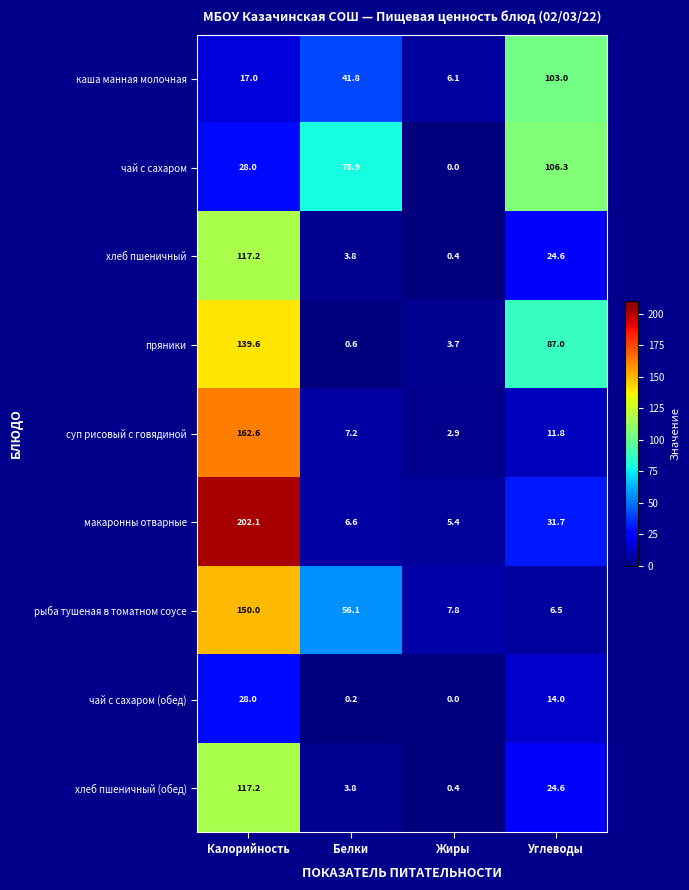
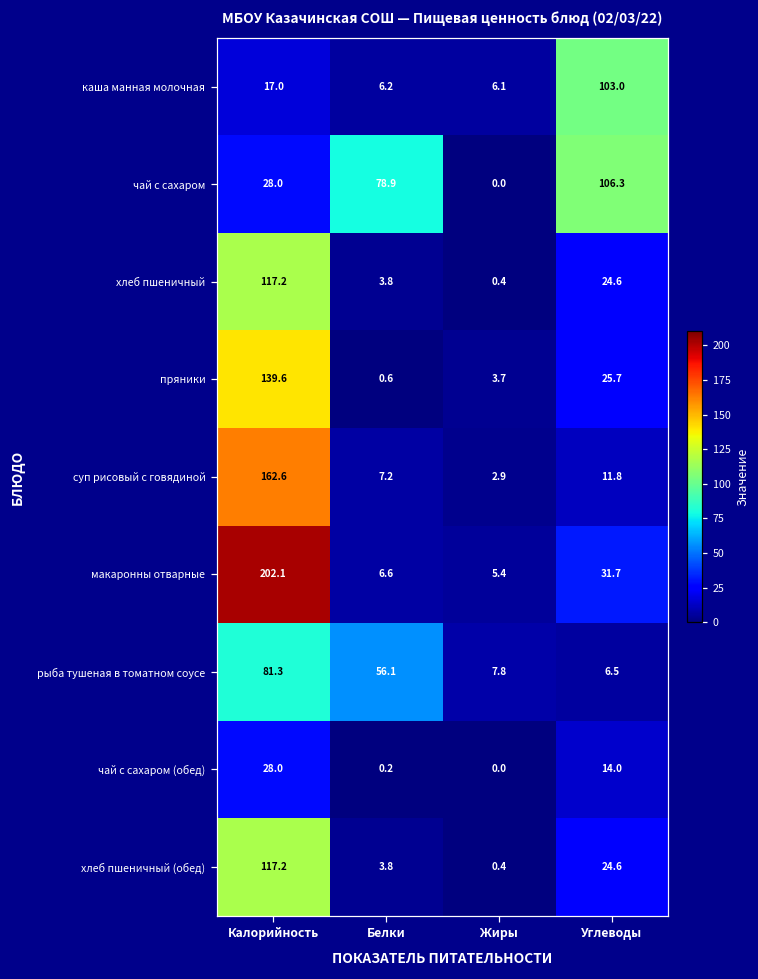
каша манная молочная, Белки: 41.8 -> 6.2
пряники, Углеводы: 87.0 -> 25.7
рыба тушеная в томатном соусе, Калорийность: 150.0 -> 81.3
